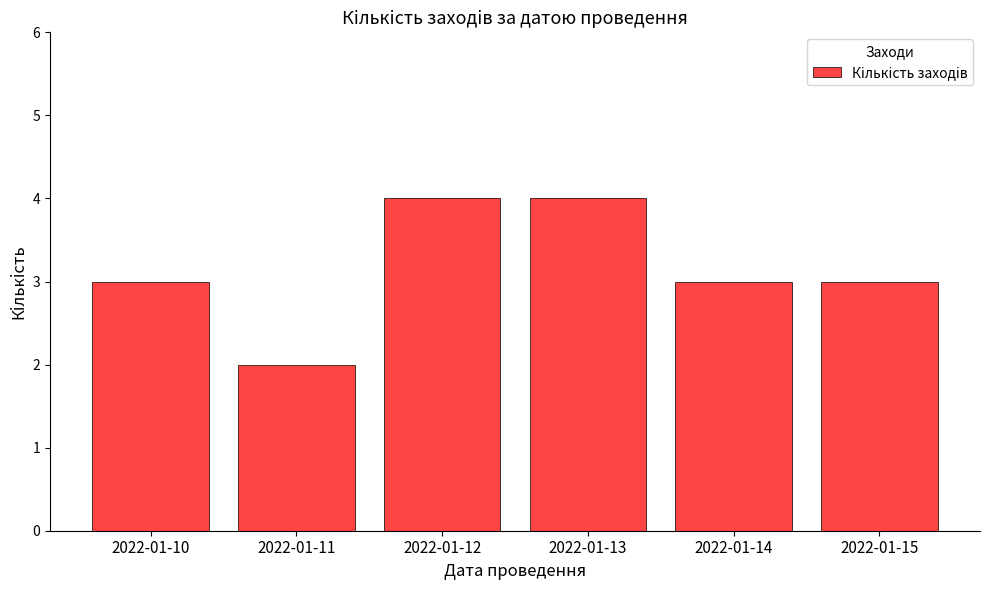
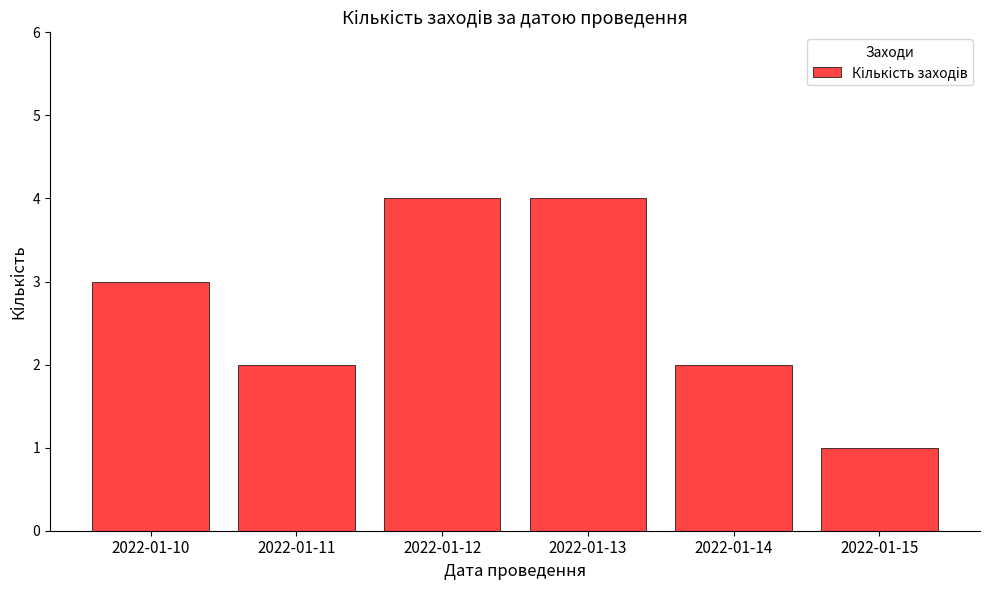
2022-01-14: 3 -> 2
2022-01-15: 3 -> 1
